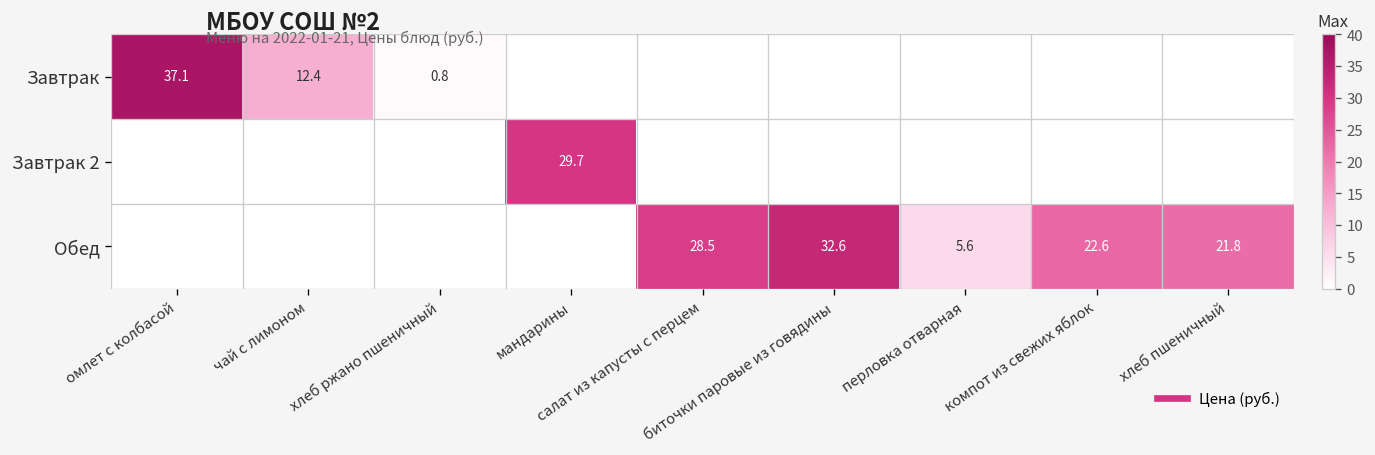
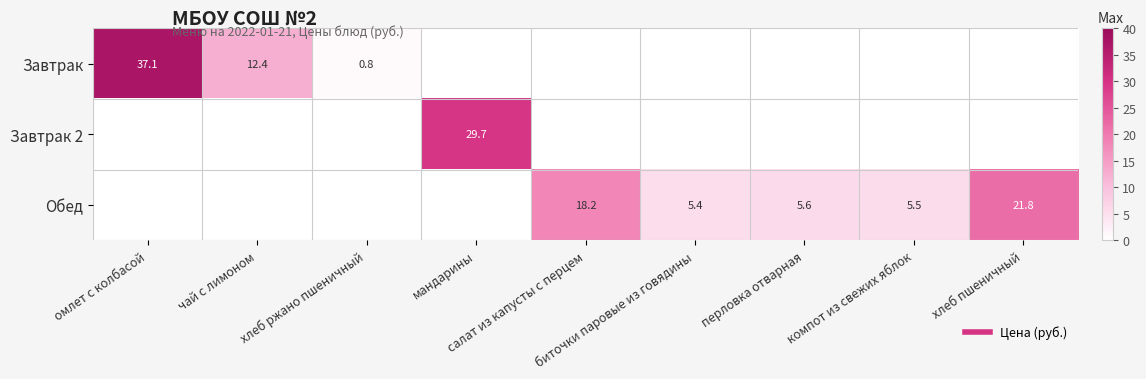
Обед, салат из капусты с перцем: 28.5 -> 18.2
Обед, биточки паровые из говядины: 32.6 -> 5.4
Обед, компот из свежих яблок: 22.6 -> 5.5
